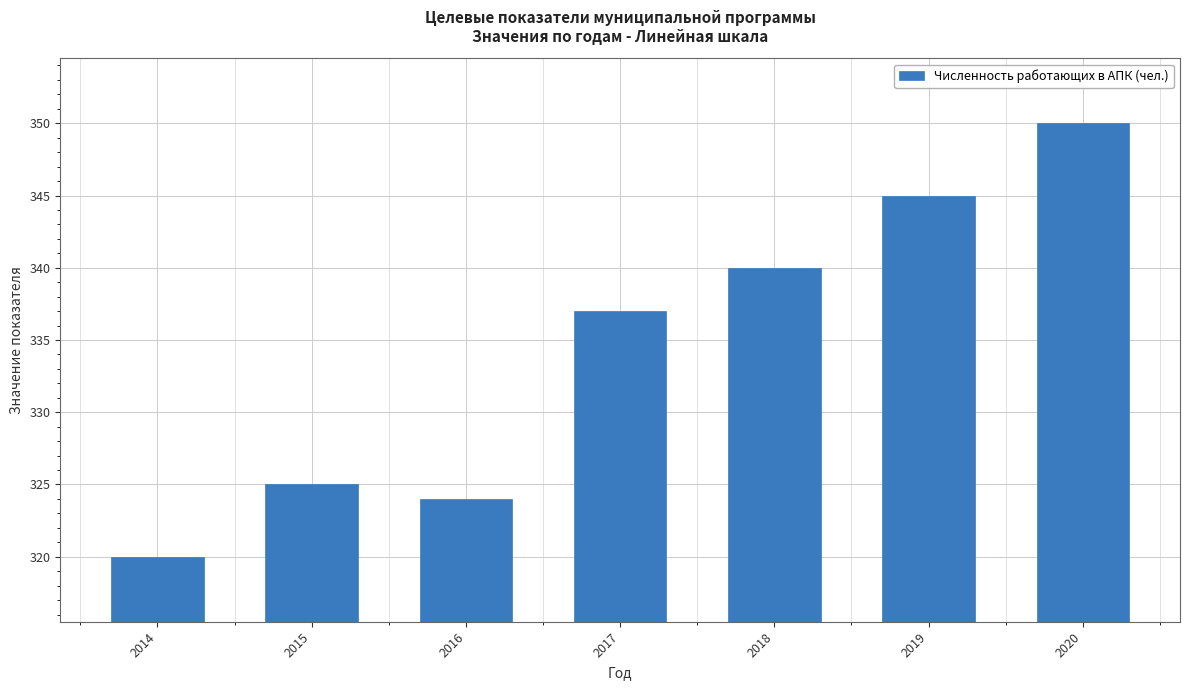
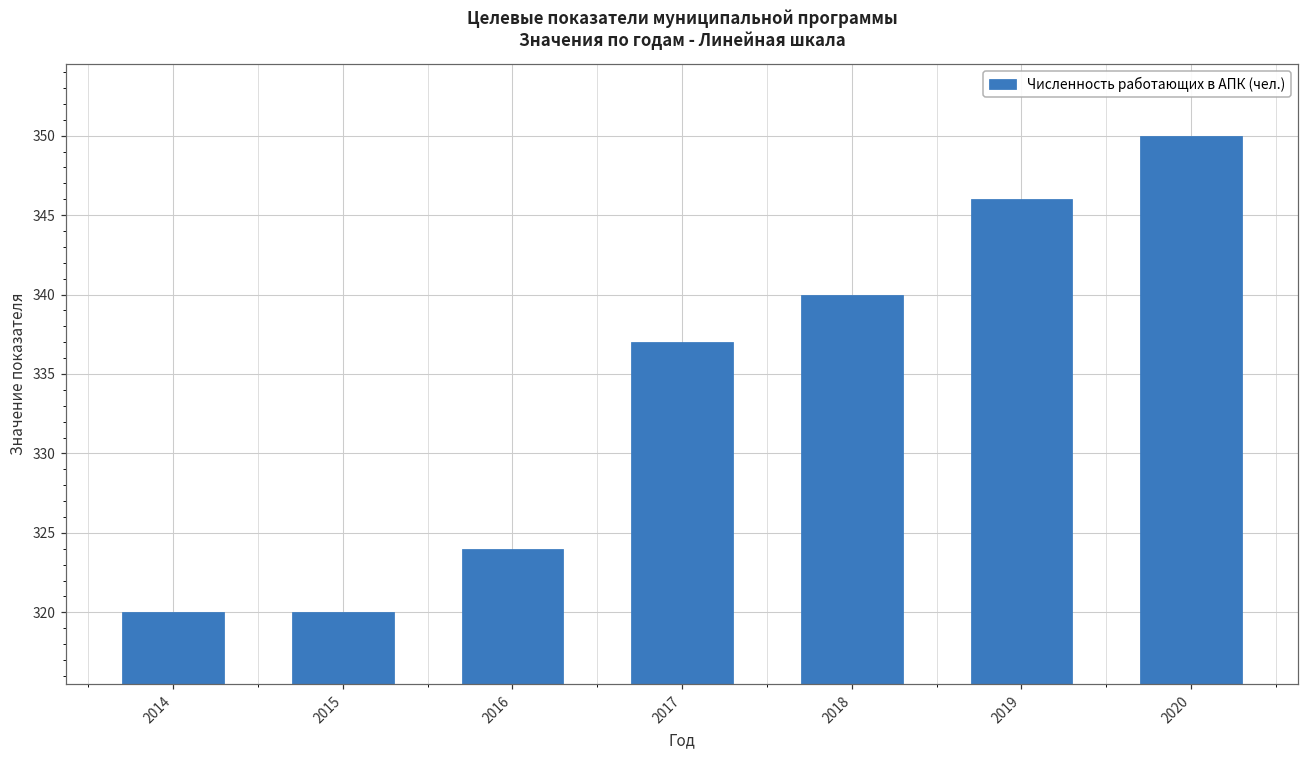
2015: 325 -> 320
2019: 345 -> 346
